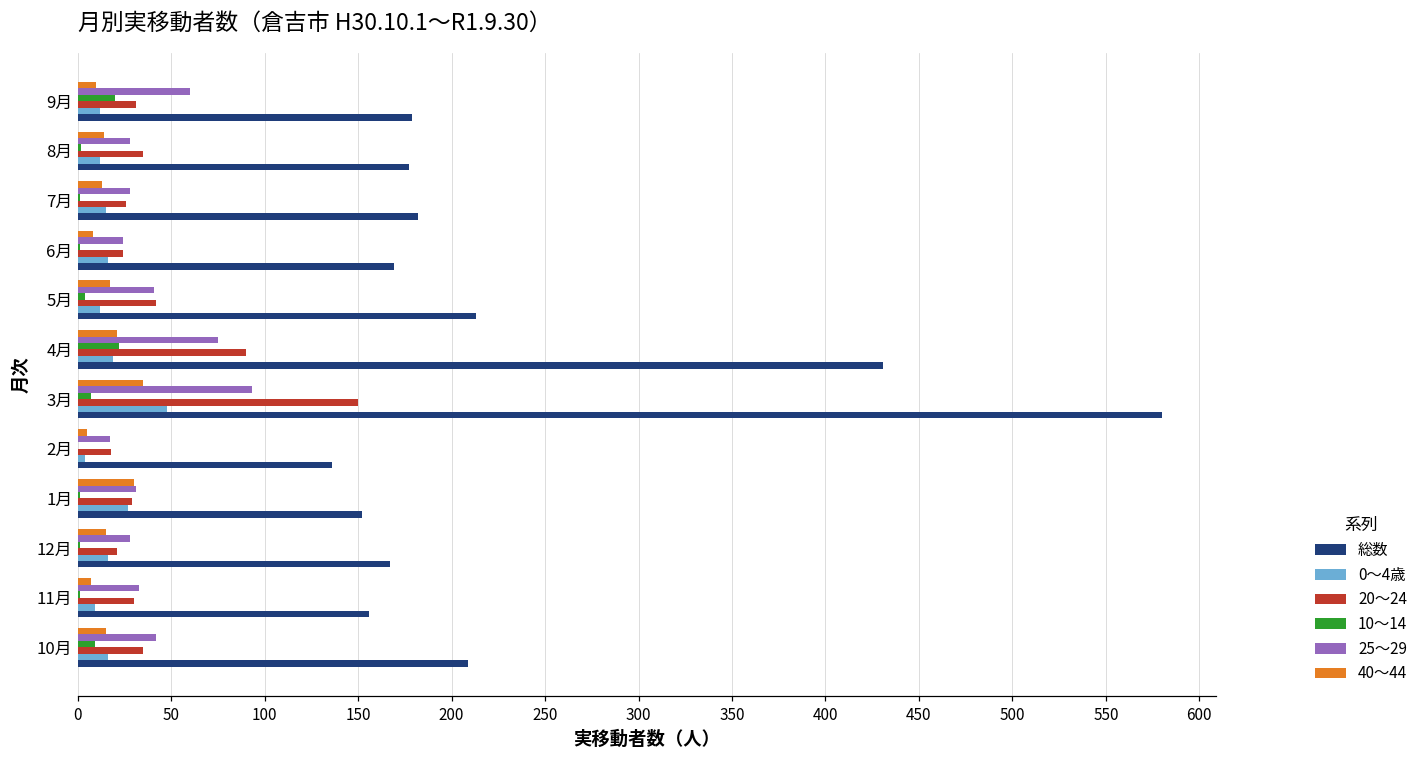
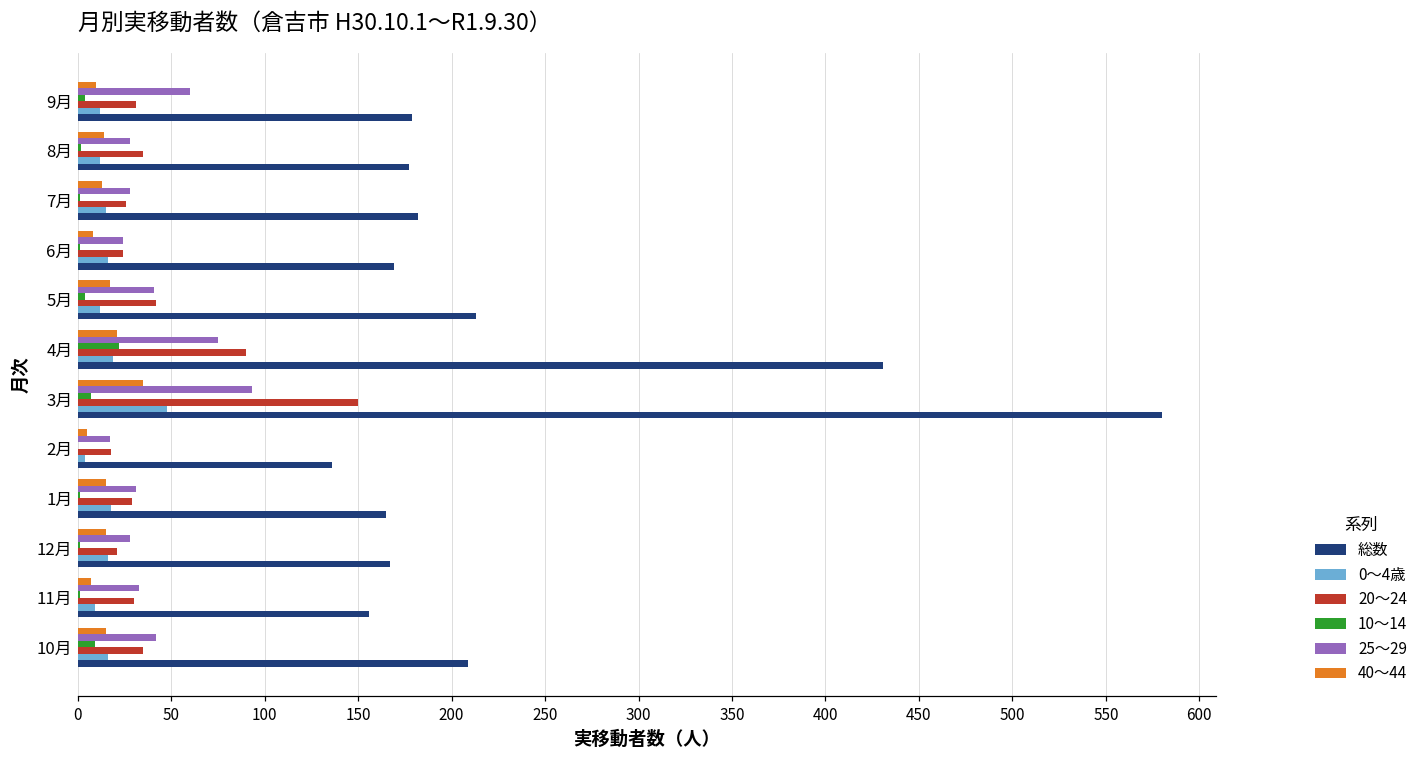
10～14, 9月: 20 -> 4
40～44, 1月: 30 -> 15
0～4歳, 1月: 27 -> 18
総数, 1月: 152 -> 165
